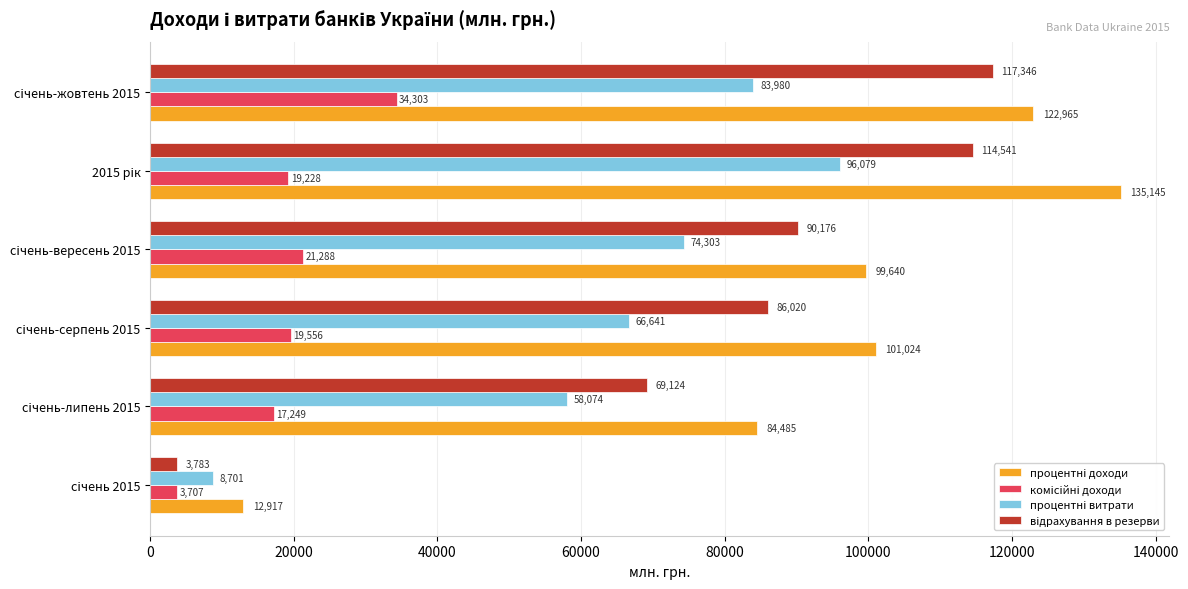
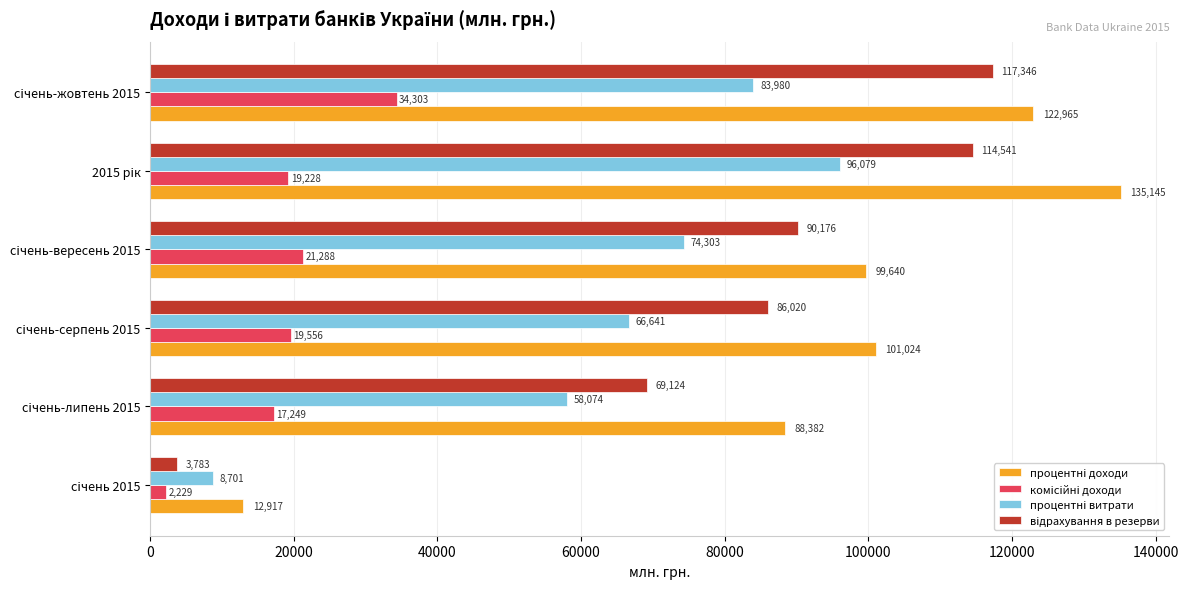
процентні доходи, січень-липень 2015: 84,485 -> 88,382
комісійні доходи, січень 2015: 3,707 -> 2,229
